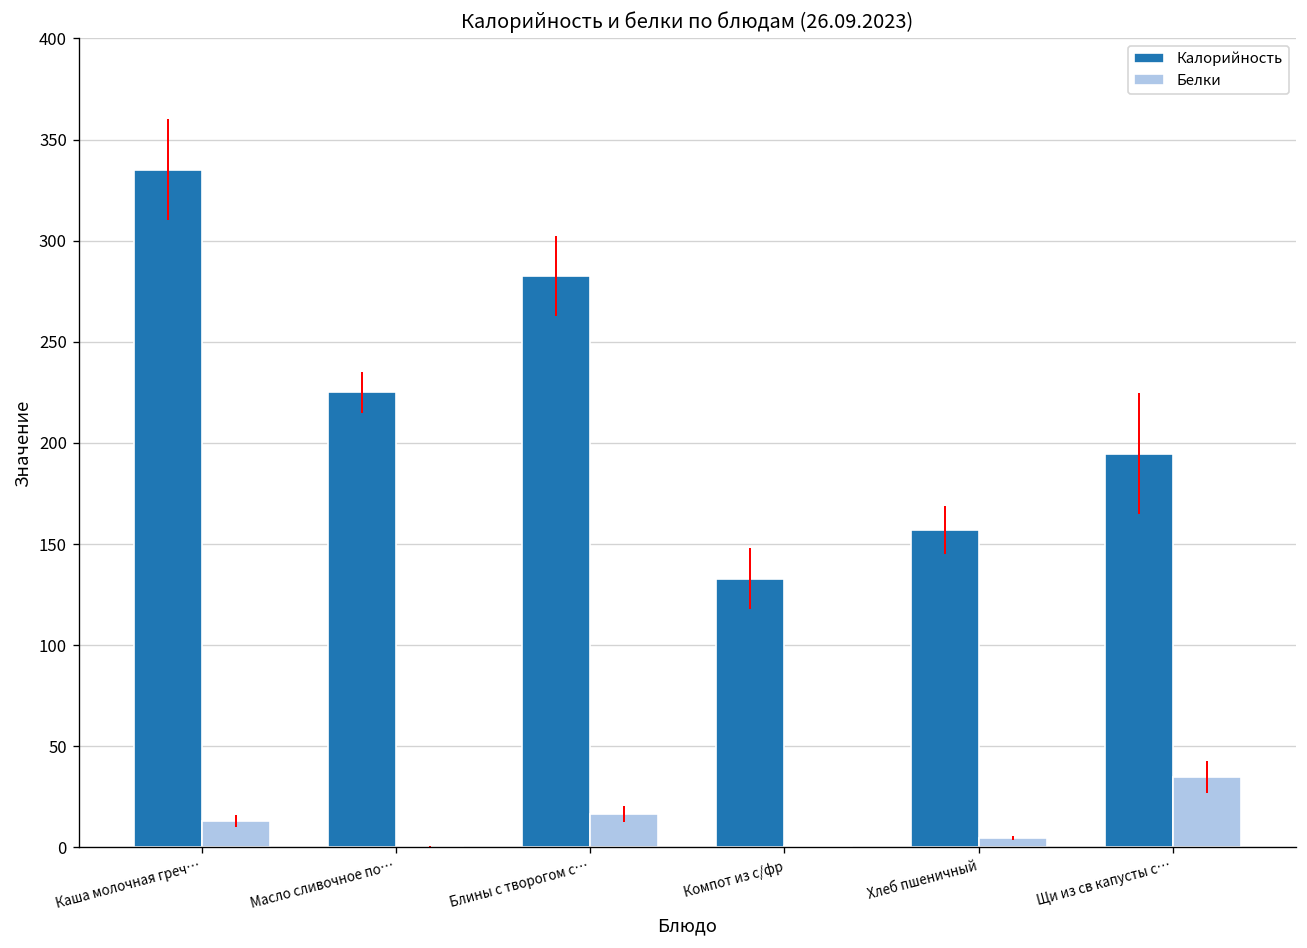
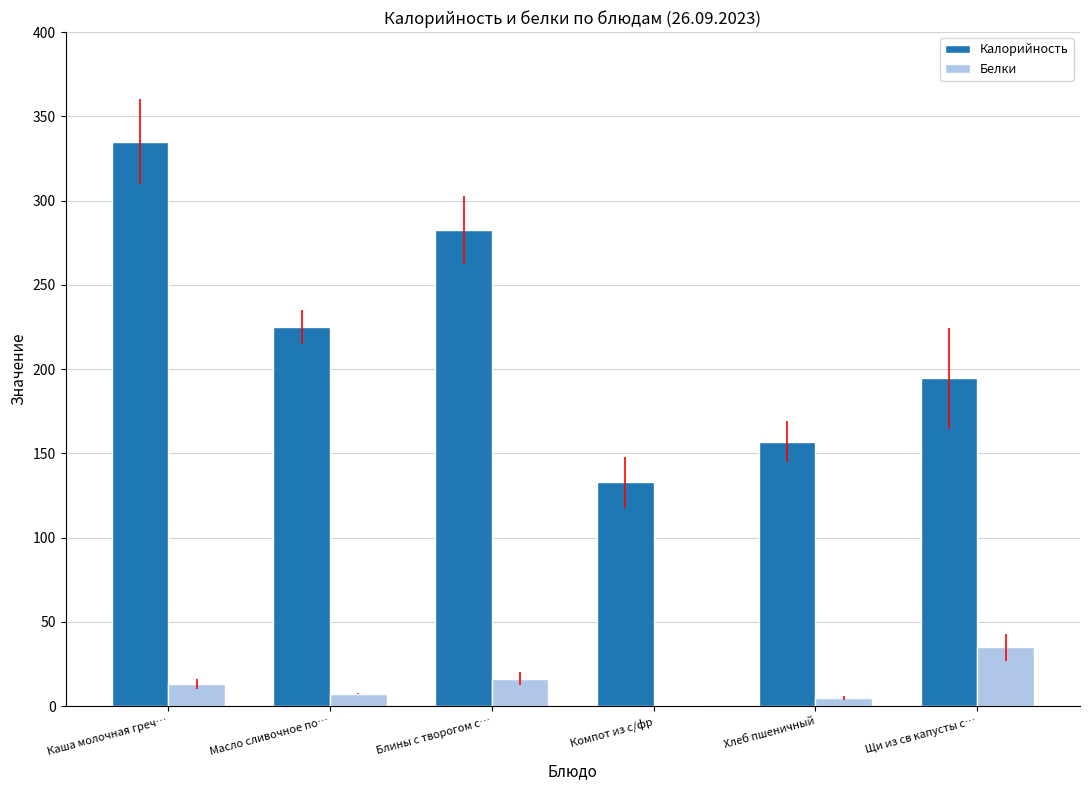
Белки, Масло сливочное по…: 0 -> 7
